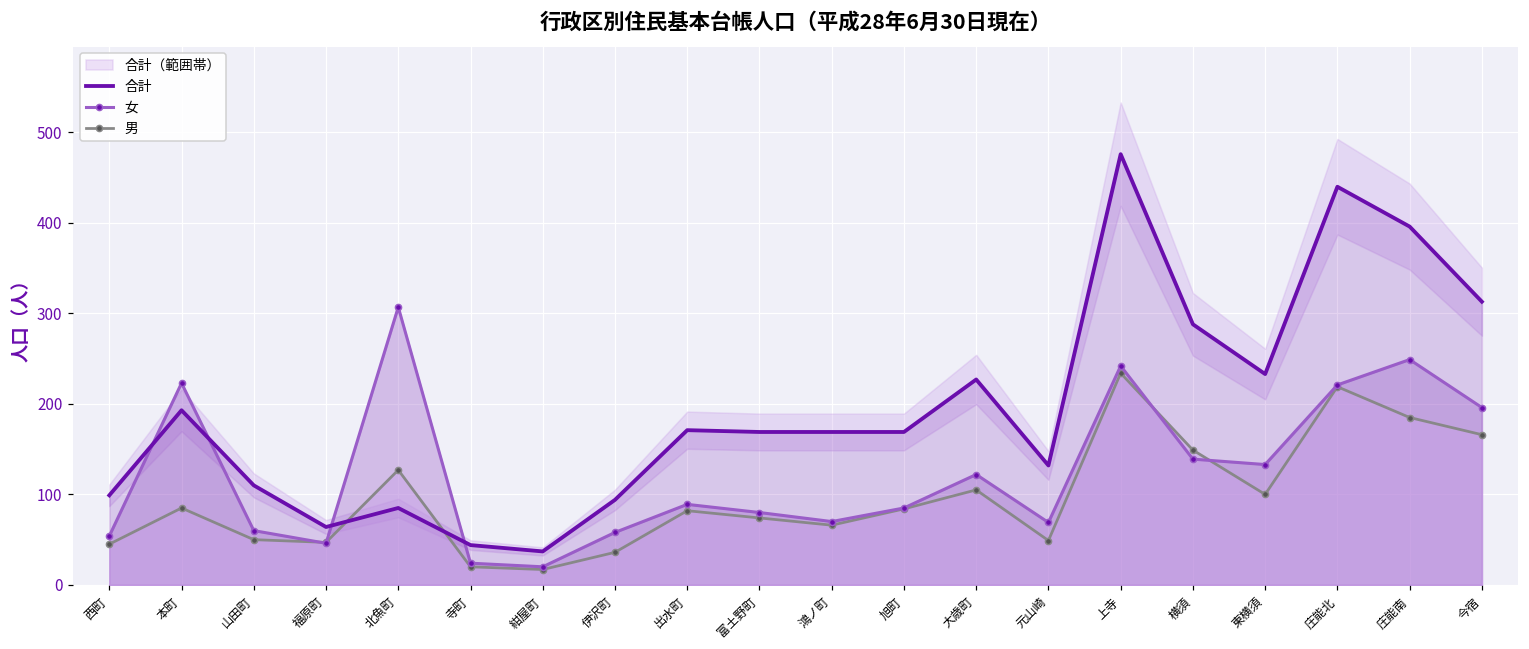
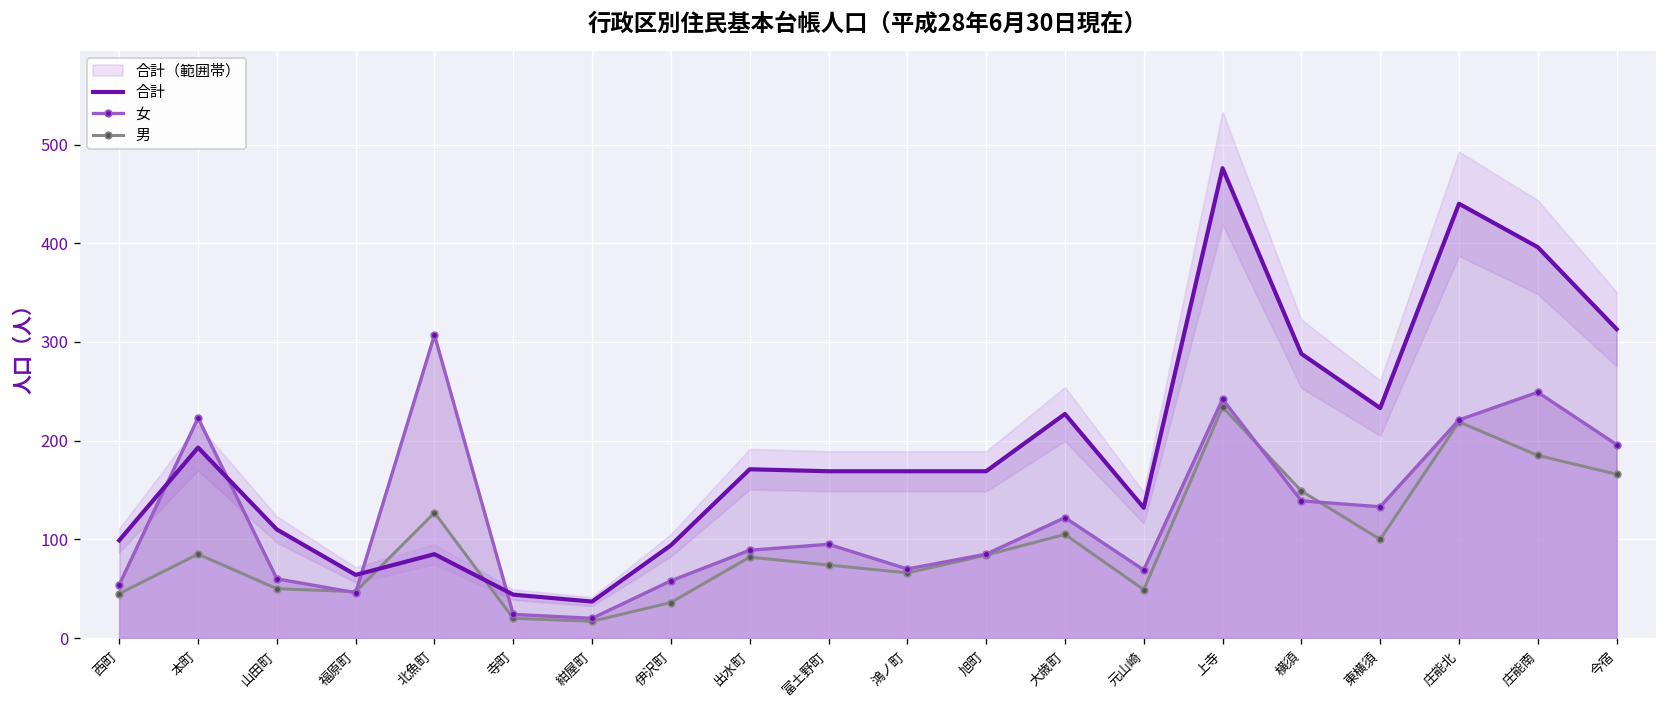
女, 富土野町: 80 -> 100
